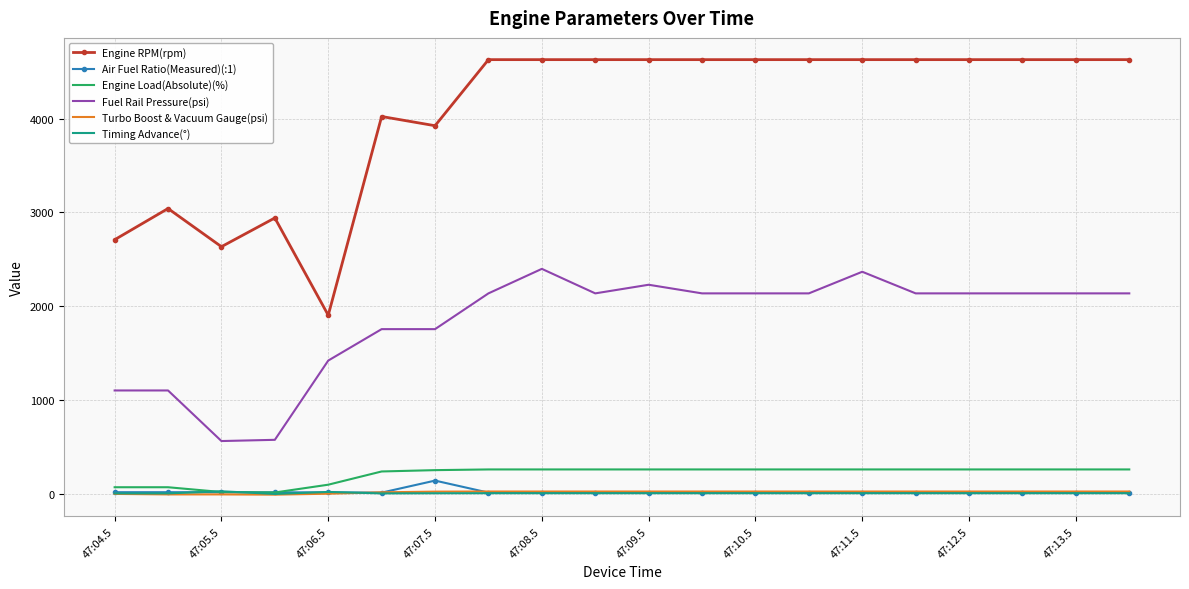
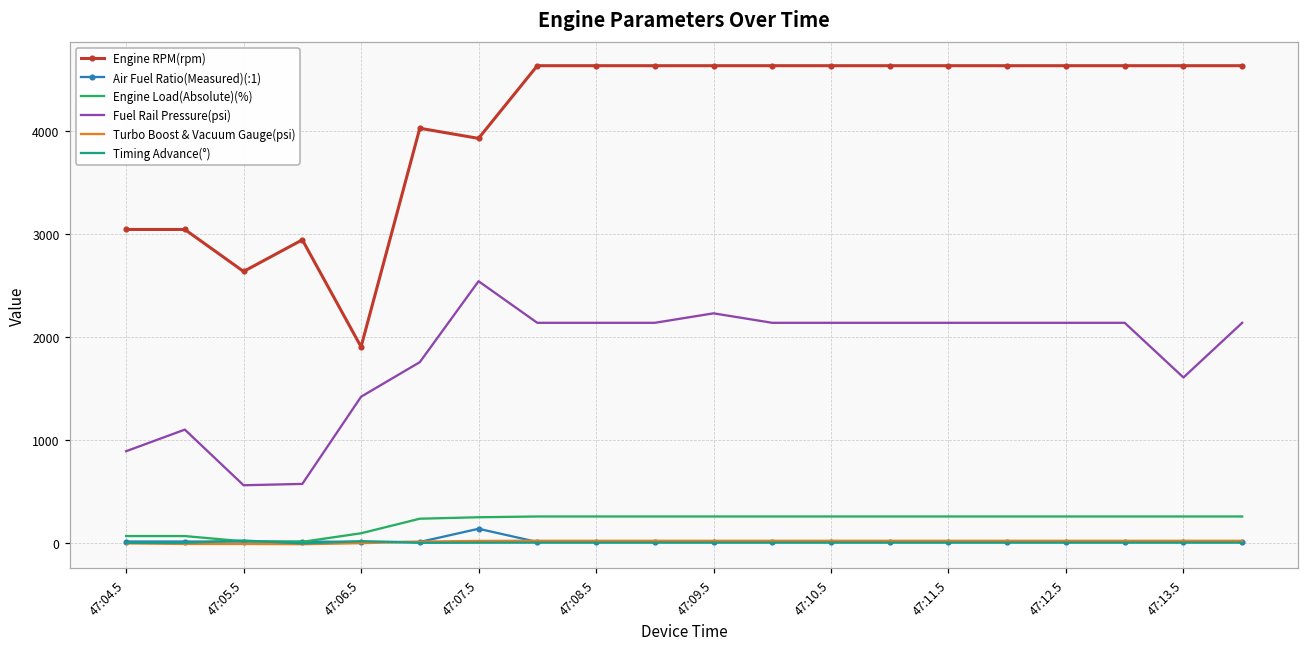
Engine RPM(rpm), 47:04.5: 2700 -> 3000
Fuel Rail Pressure(psi), 47:04.5: 1100 -> 900
Fuel Rail Pressure(psi), 47:07.5: 1800 -> 2500
Fuel Rail Pressure(psi), 47:08.5: 2400 -> 2100
Fuel Rail Pressure(psi), 47:11.5: 2400 -> 2100
Fuel Rail Pressure(psi), 47:13.5: 2100 -> 1600
